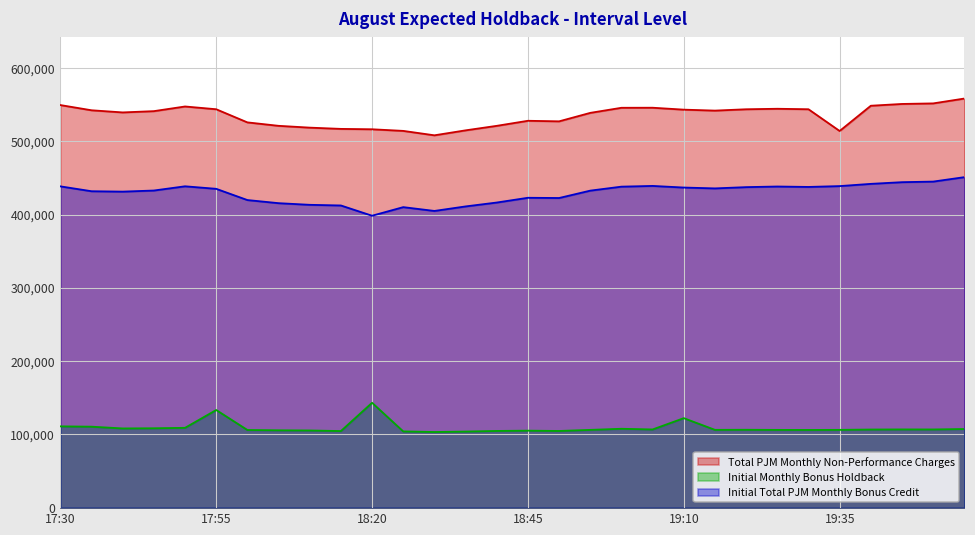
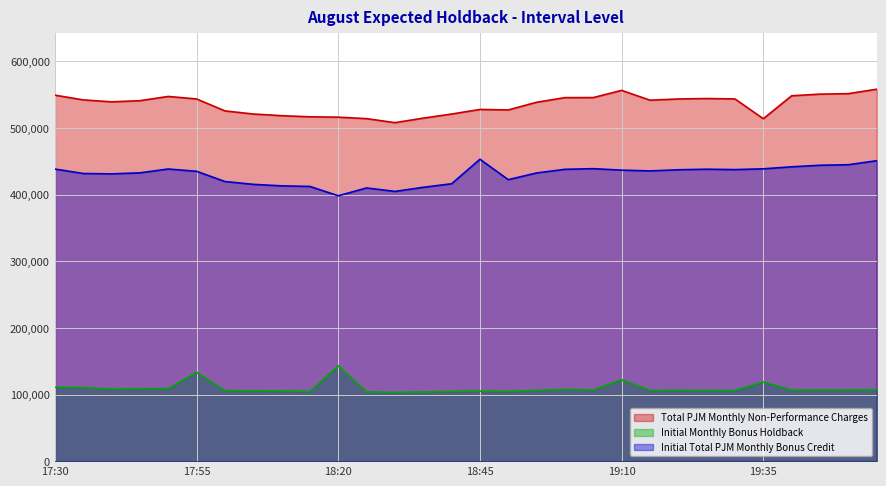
Initial Total PJM Monthly Bonus Credit, 18:45: 420,000 -> 450,000
Total PJM Monthly Non-Performance Charges, 19:10: 540,000 -> 560,000
Initial Monthly Bonus Holdback, 19:35: 110,000 -> 120,000
